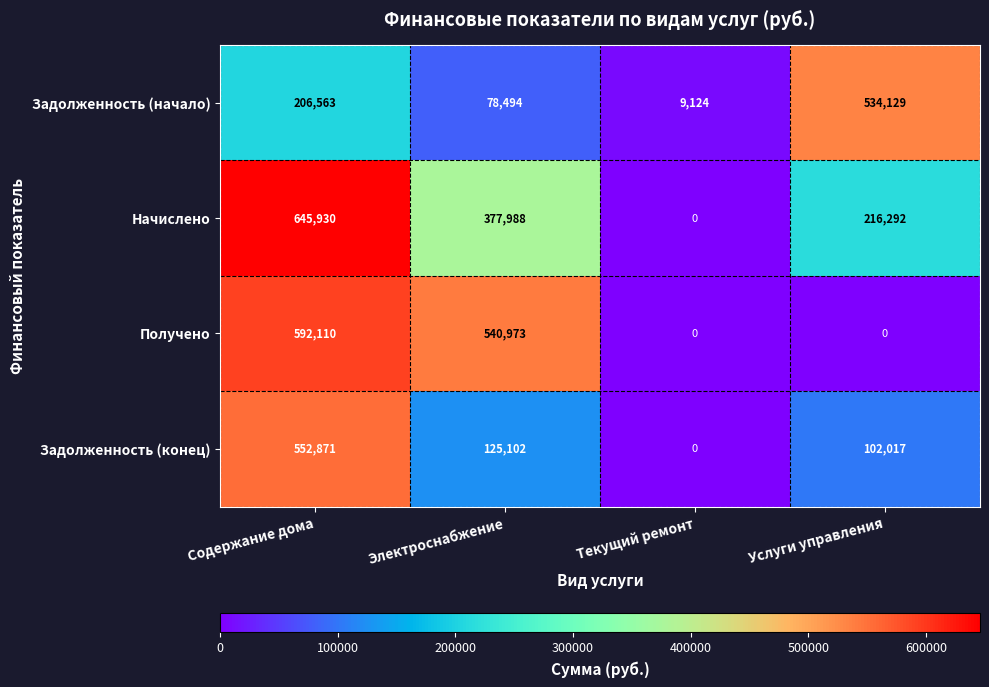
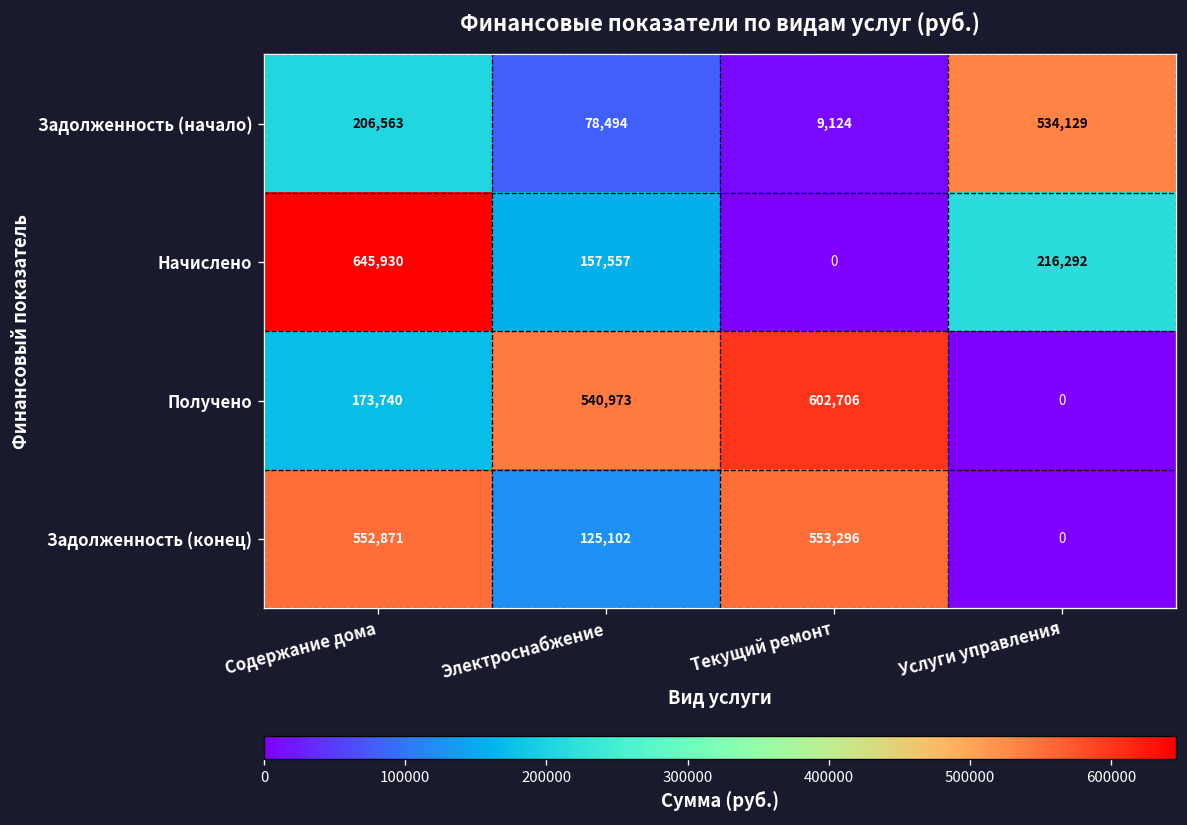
Начислено, Электроснабжение: 377,988 -> 157,557
Получено, Содержание дома: 592,110 -> 173,740
Получено, Текущий ремонт: 0 -> 602,706
Задолженность (конец), Текущий ремонт: 0 -> 553,296
Задолженность (конец), Услуги управления: 102,017 -> 0
